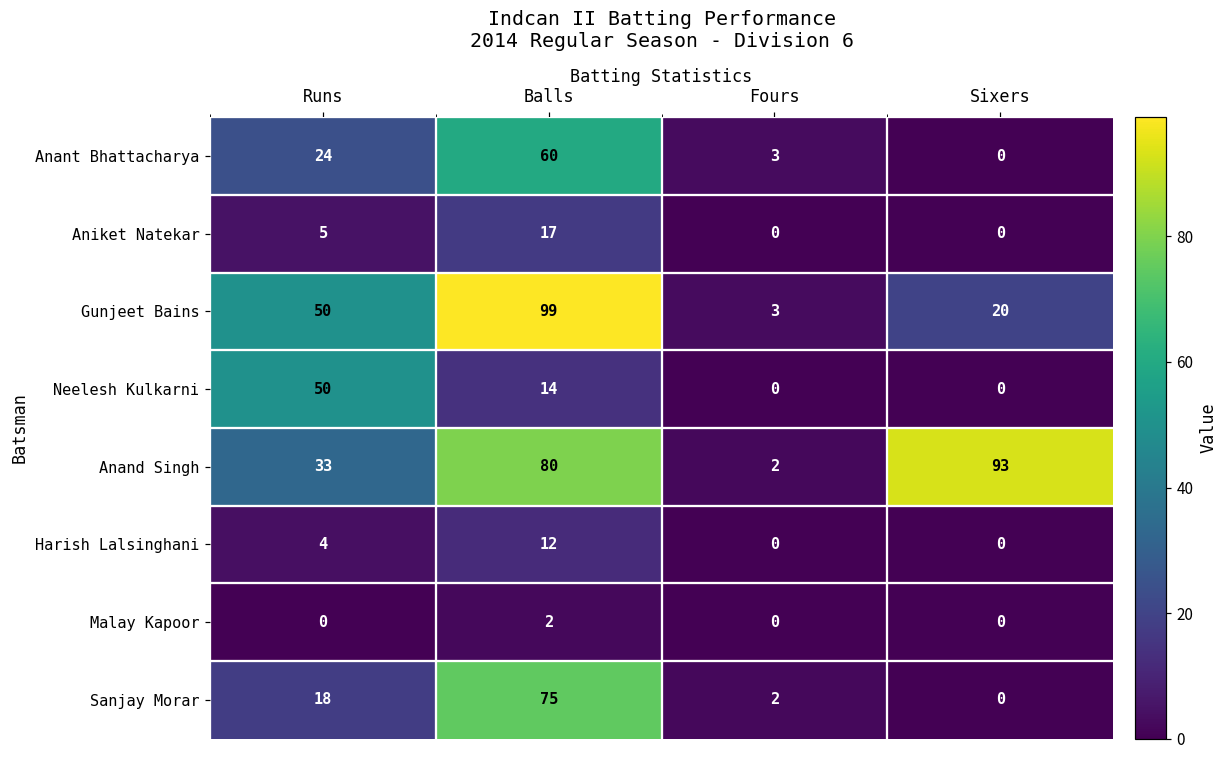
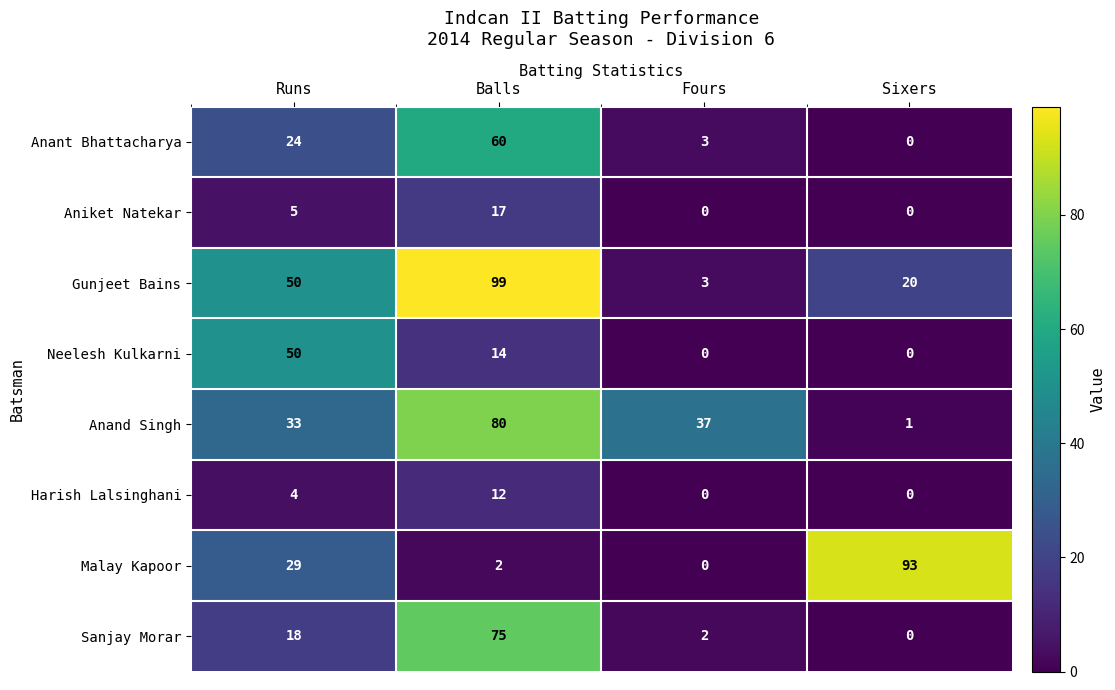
Anand Singh, Fours: 2 -> 37
Anand Singh, Sixers: 93 -> 1
Malay Kapoor, Runs: 0 -> 29
Malay Kapoor, Sixers: 0 -> 93
